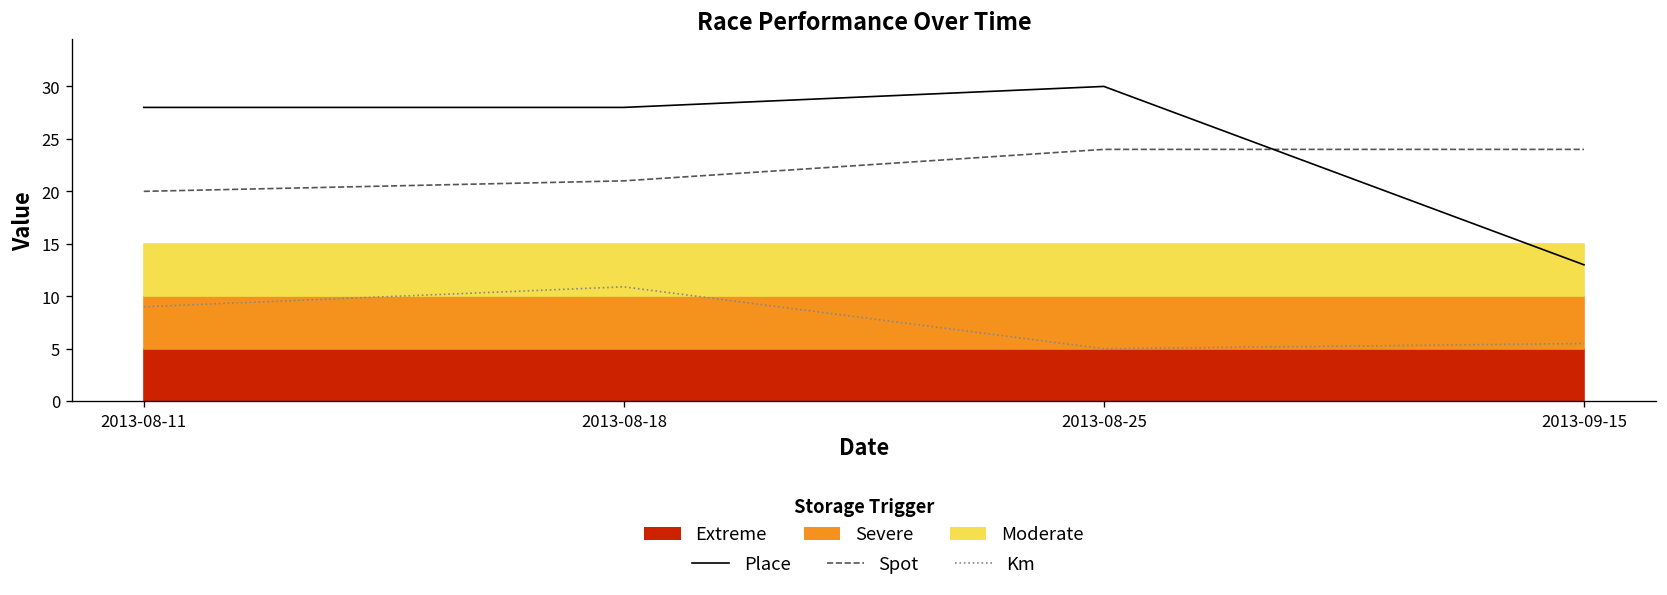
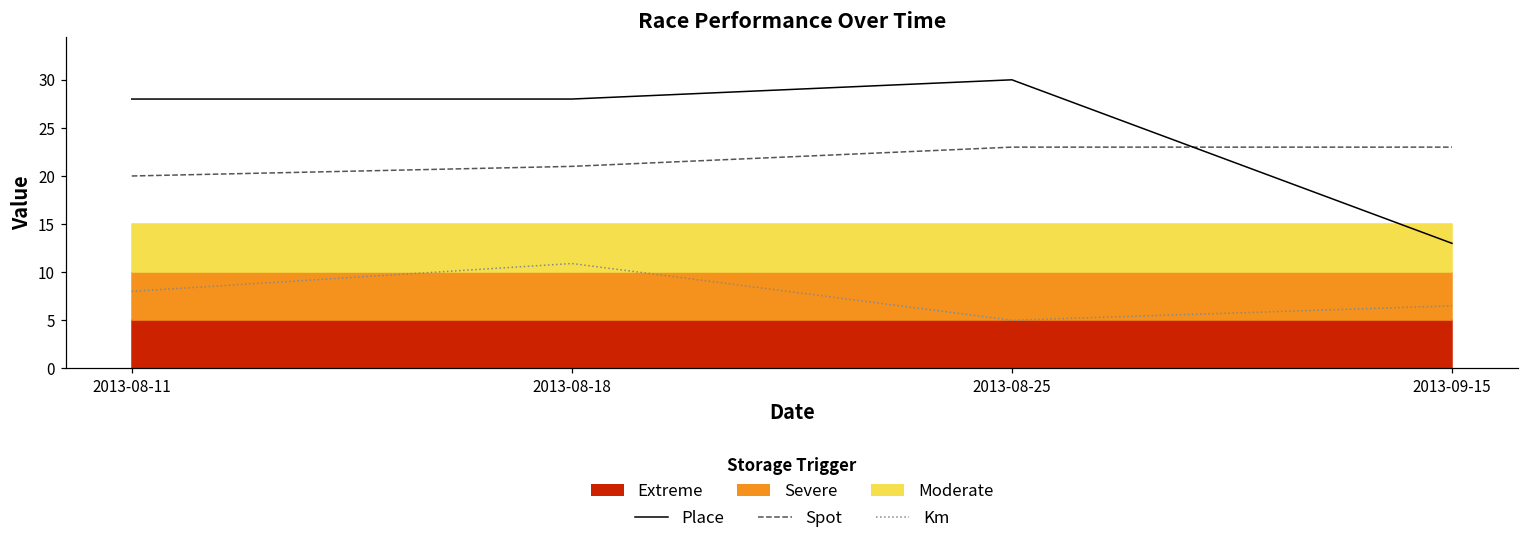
Km, 2013-08-11: 9 -> 8
Spot, 2013-08-25: 24 -> 23
Spot, 2013-09-15: 24 -> 23
Km, 2013-09-15: 6 -> 7
